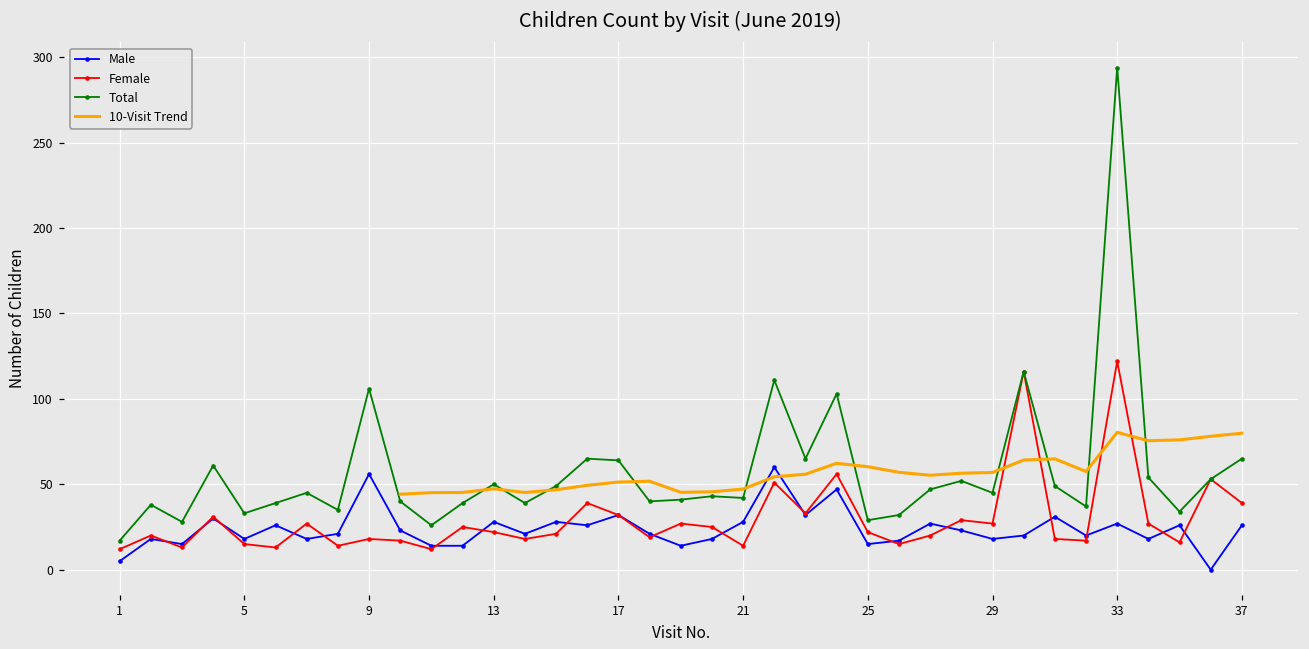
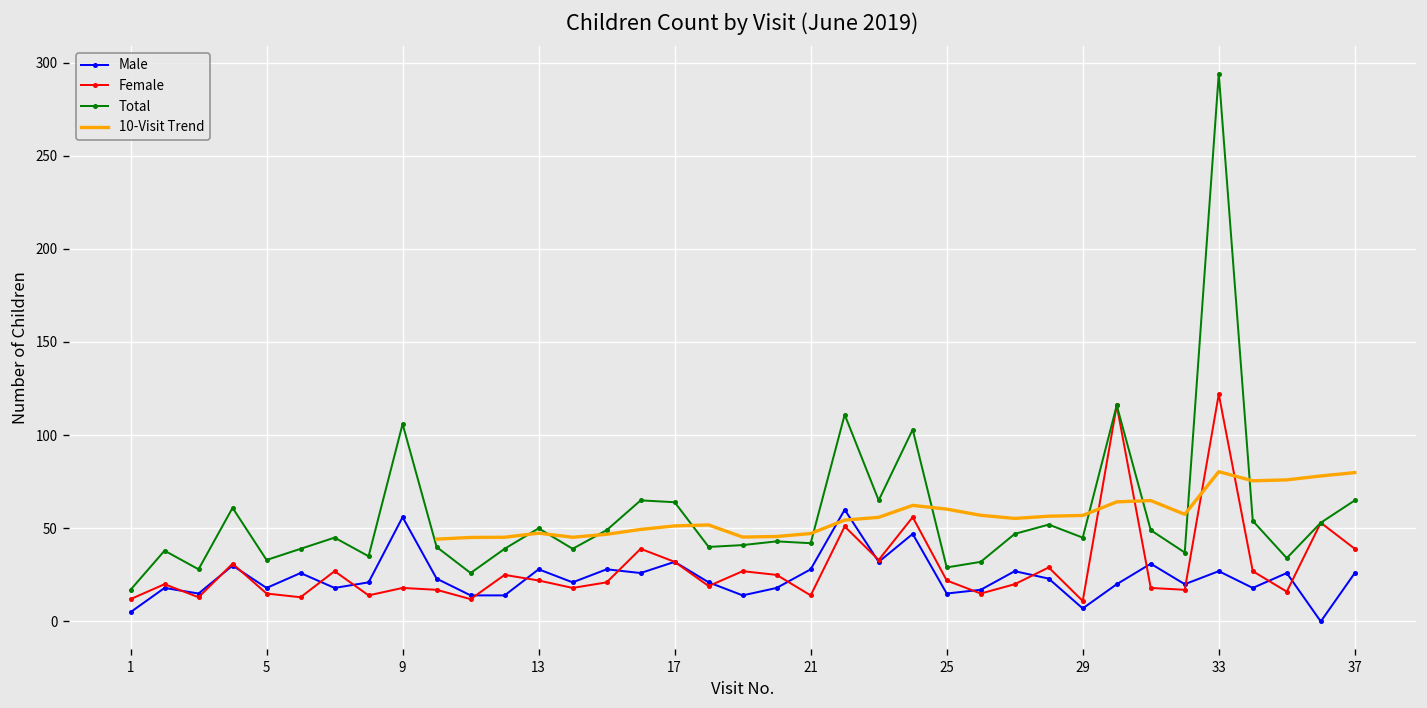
Male, 29: 18 -> 7
Female, 29: 27 -> 11
